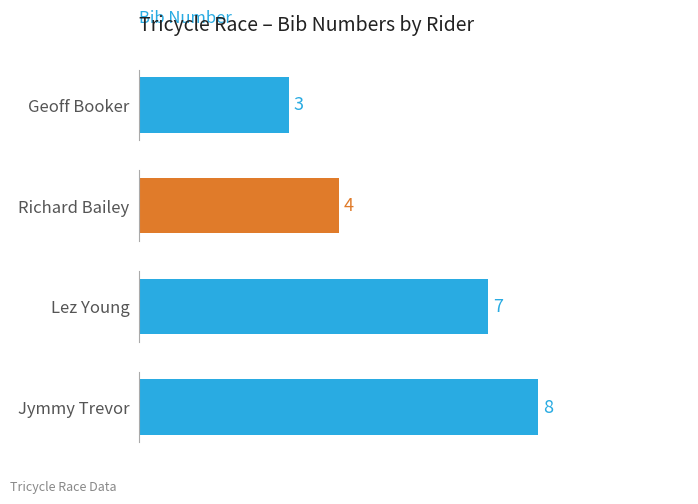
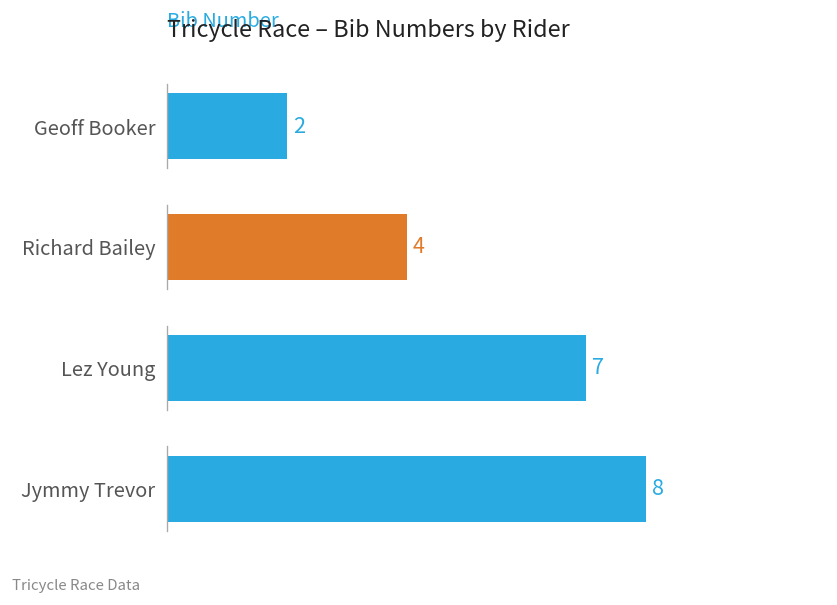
Geoff Booker: 3 -> 2
